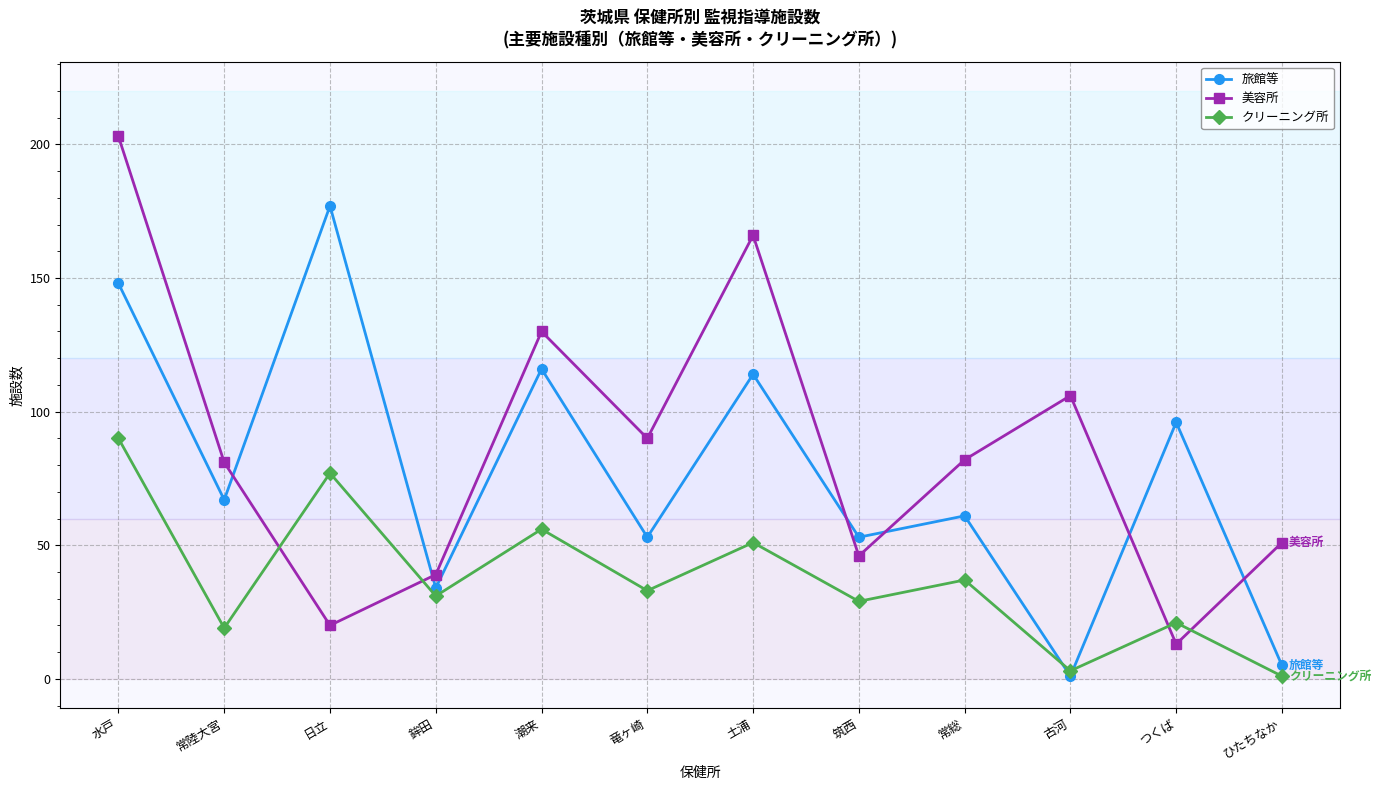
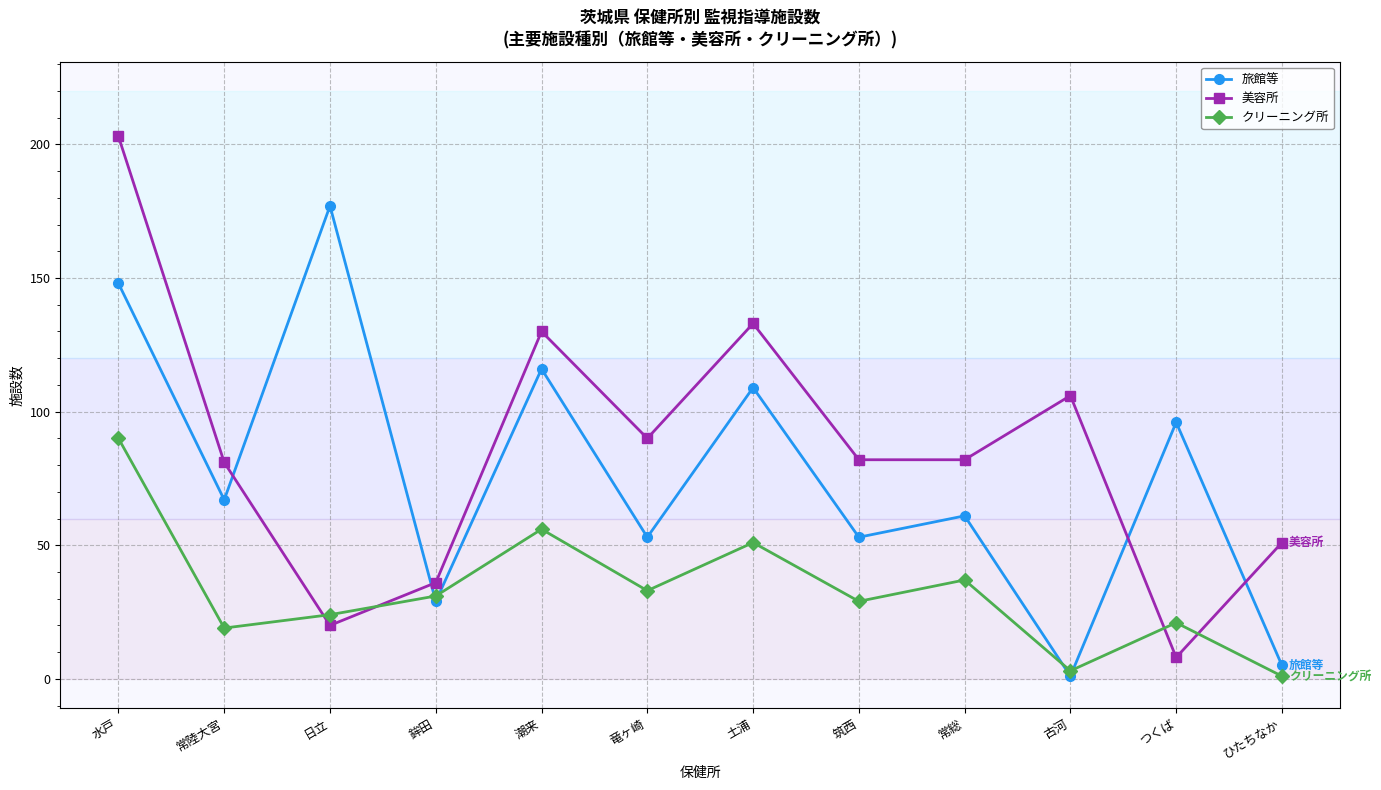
クリーニング所, 日立: 77 -> 24
旅館等, 鉾田: 34 -> 29
美容所, 鉾田: 39 -> 36
旅館等, 土浦: 114 -> 109
美容所, 土浦: 166 -> 133
美容所, 筑西: 46 -> 82
美容所, つくば: 13 -> 8
